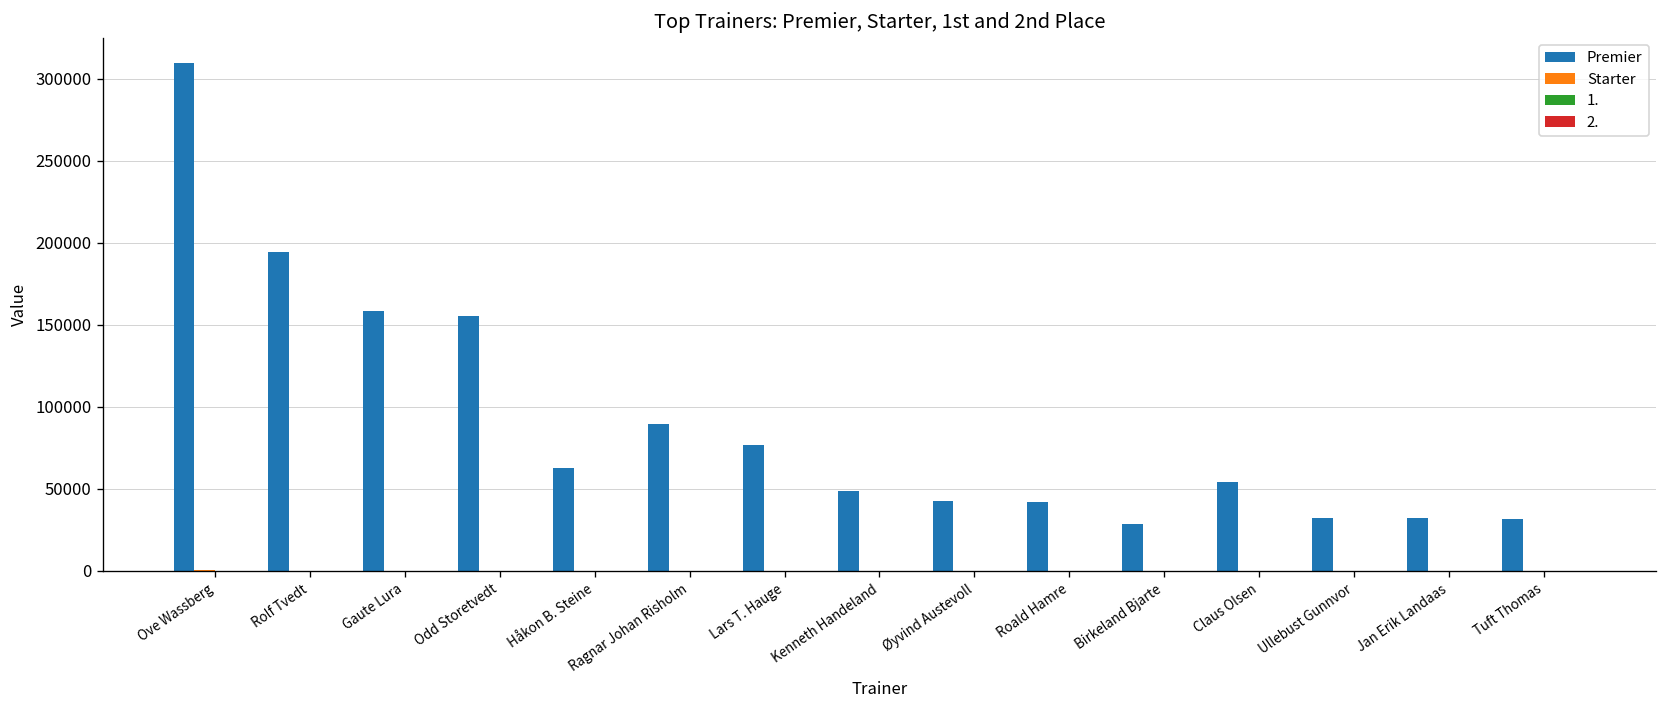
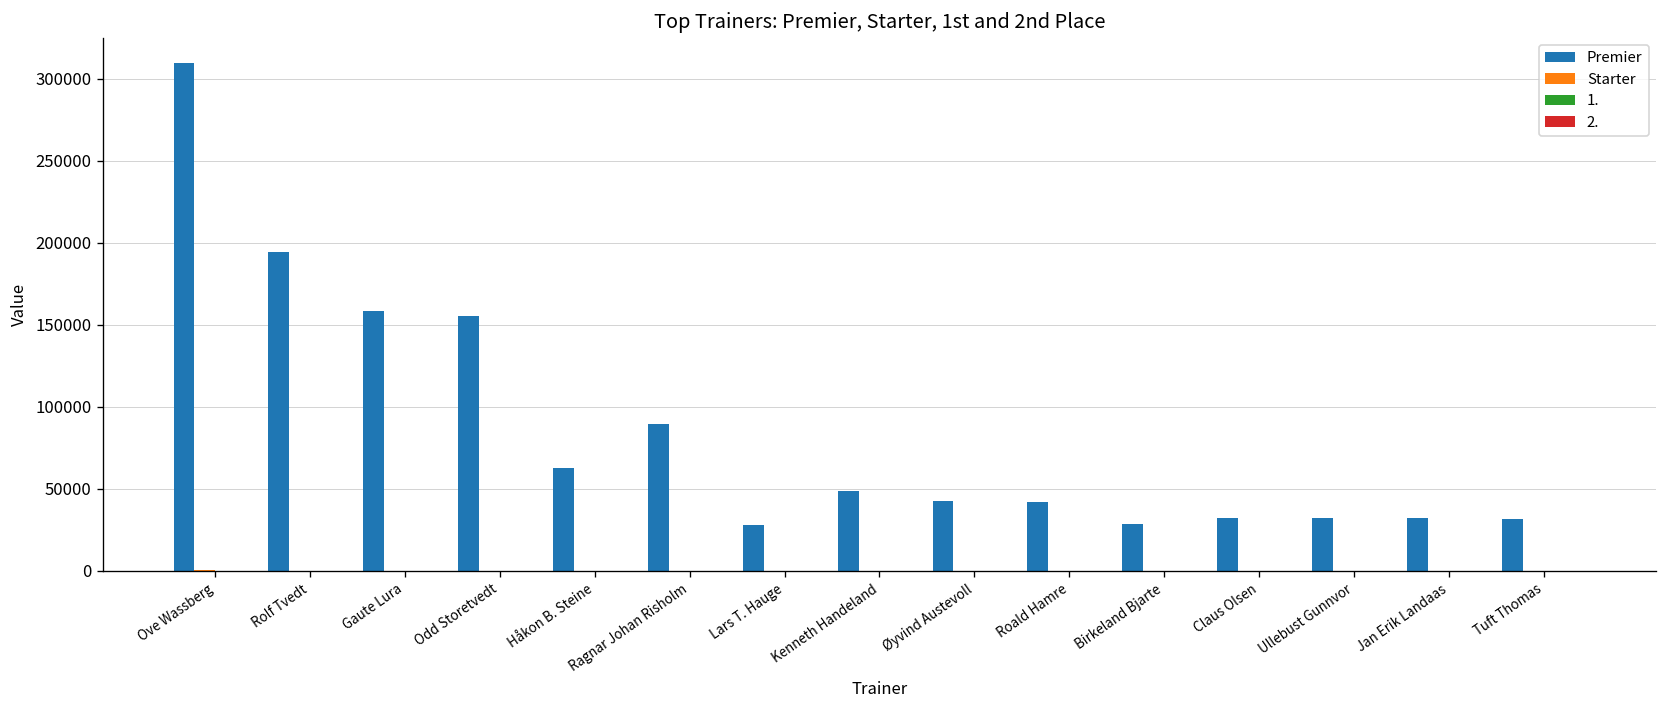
Premier, Lars T. Hauge: 77000 -> 28000
Premier, Claus Olsen: 54000 -> 32000
